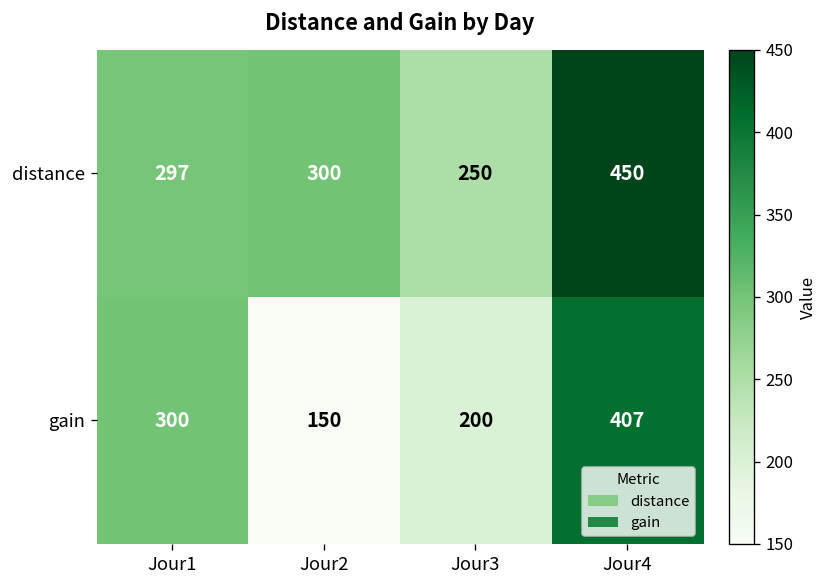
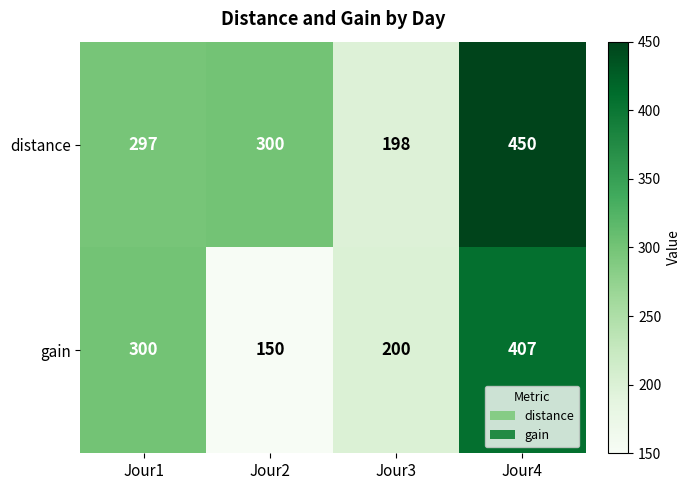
distance, Jour3: 250 -> 198
